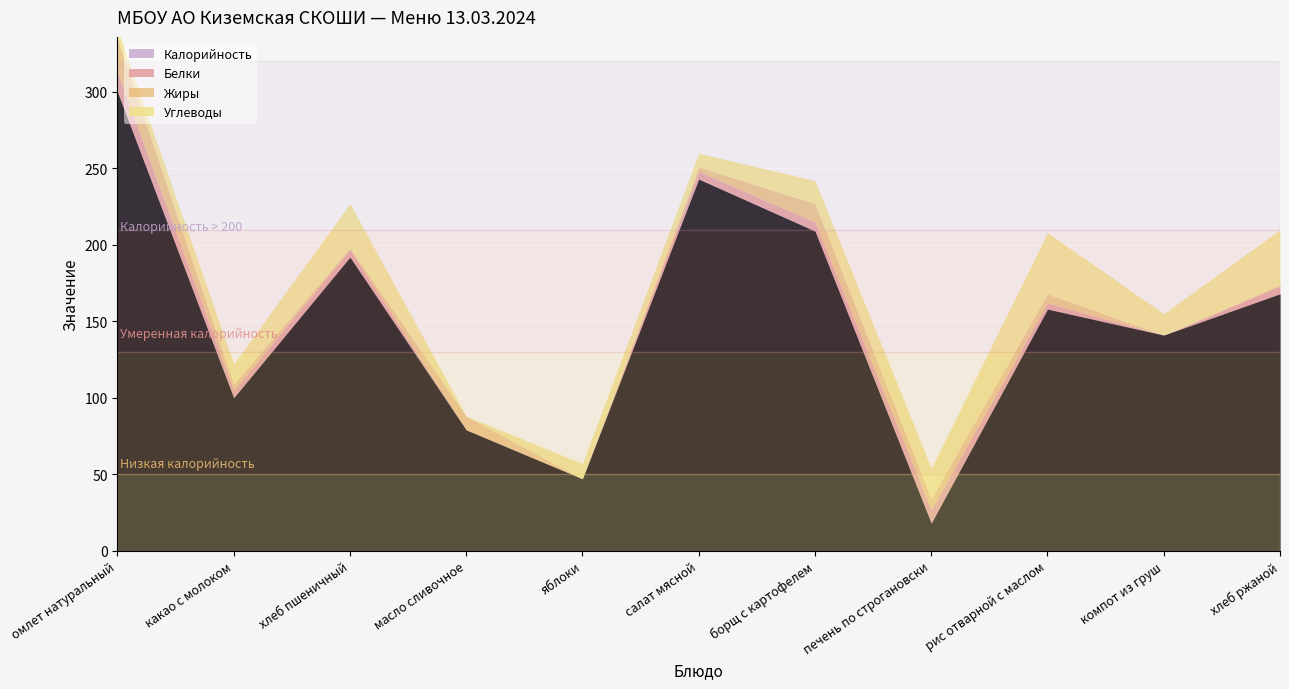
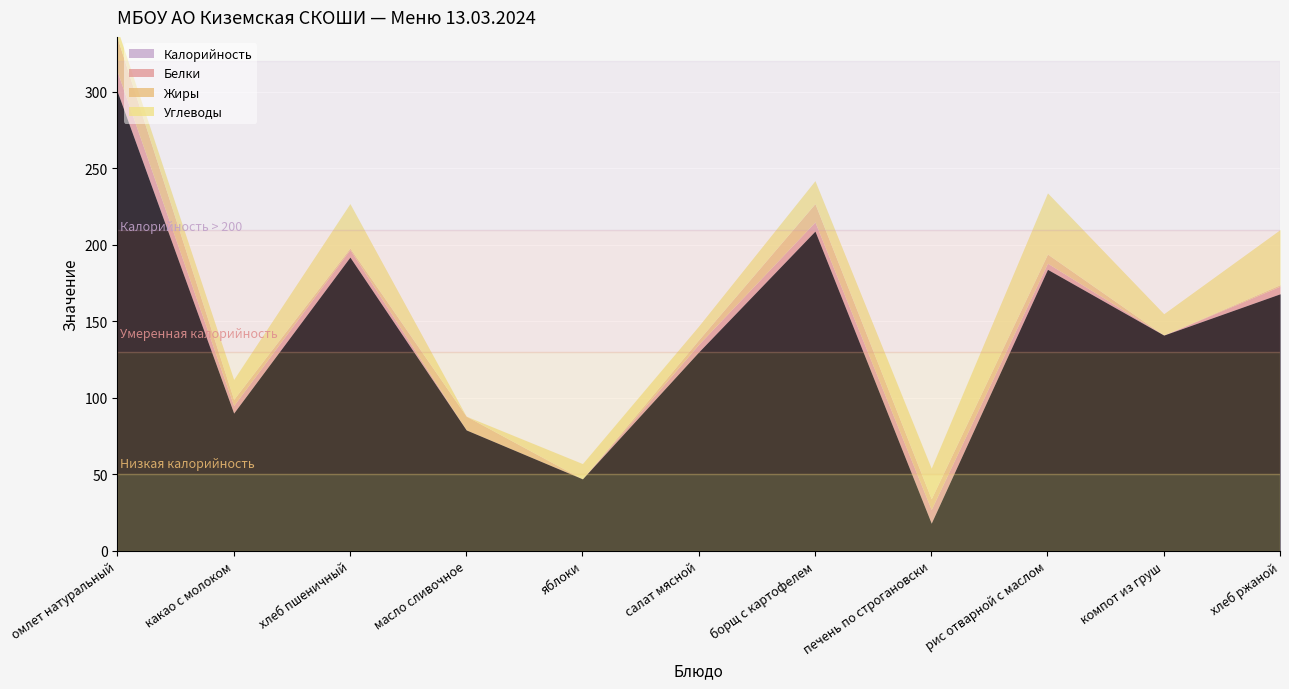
Калорийность, какао с молоком: 100 -> 90
Калорийность, салат мясной: 243 -> 130
Калорийность, рис отварной с маслом: 158 -> 184
